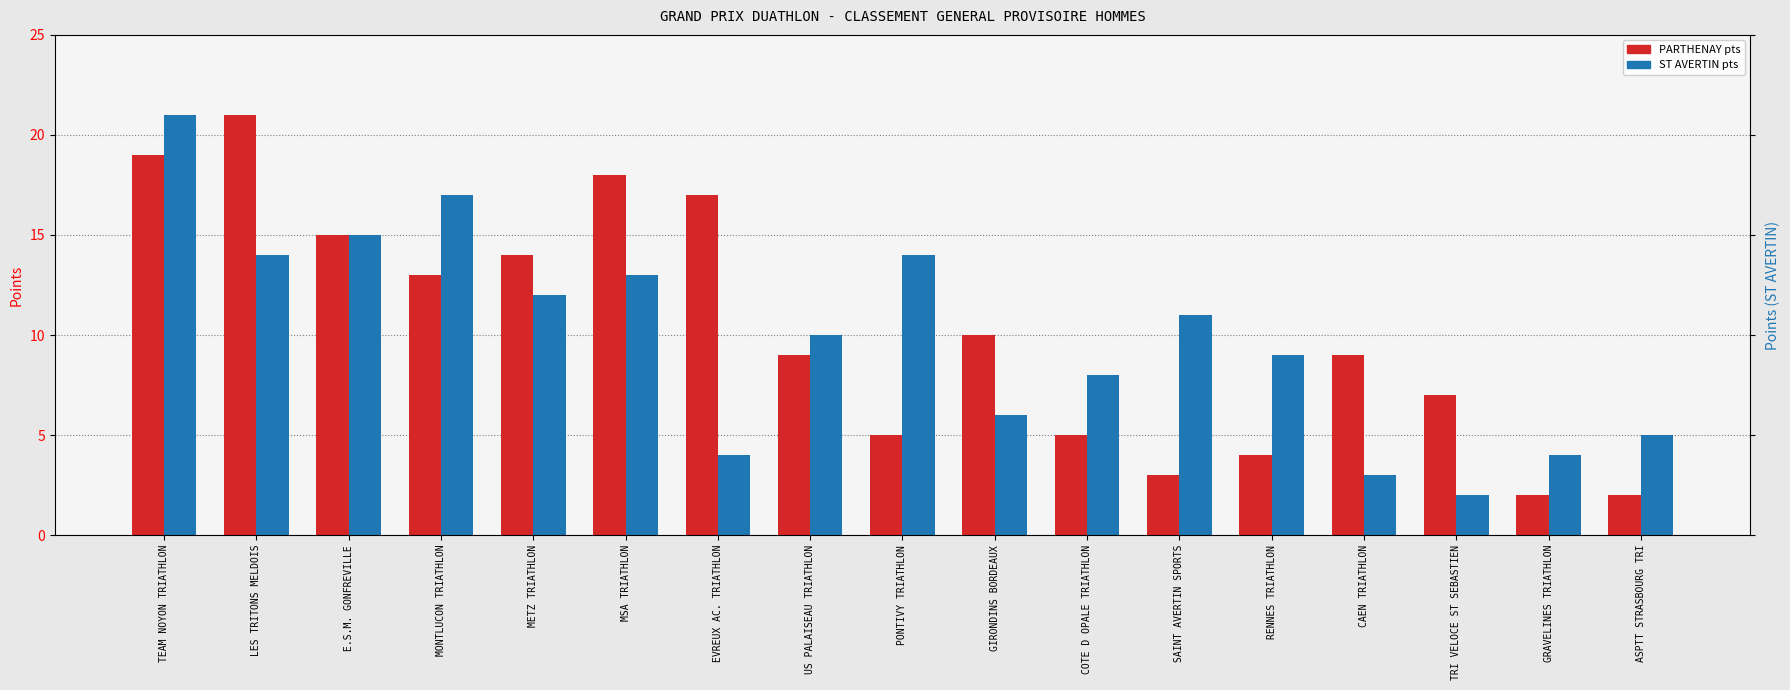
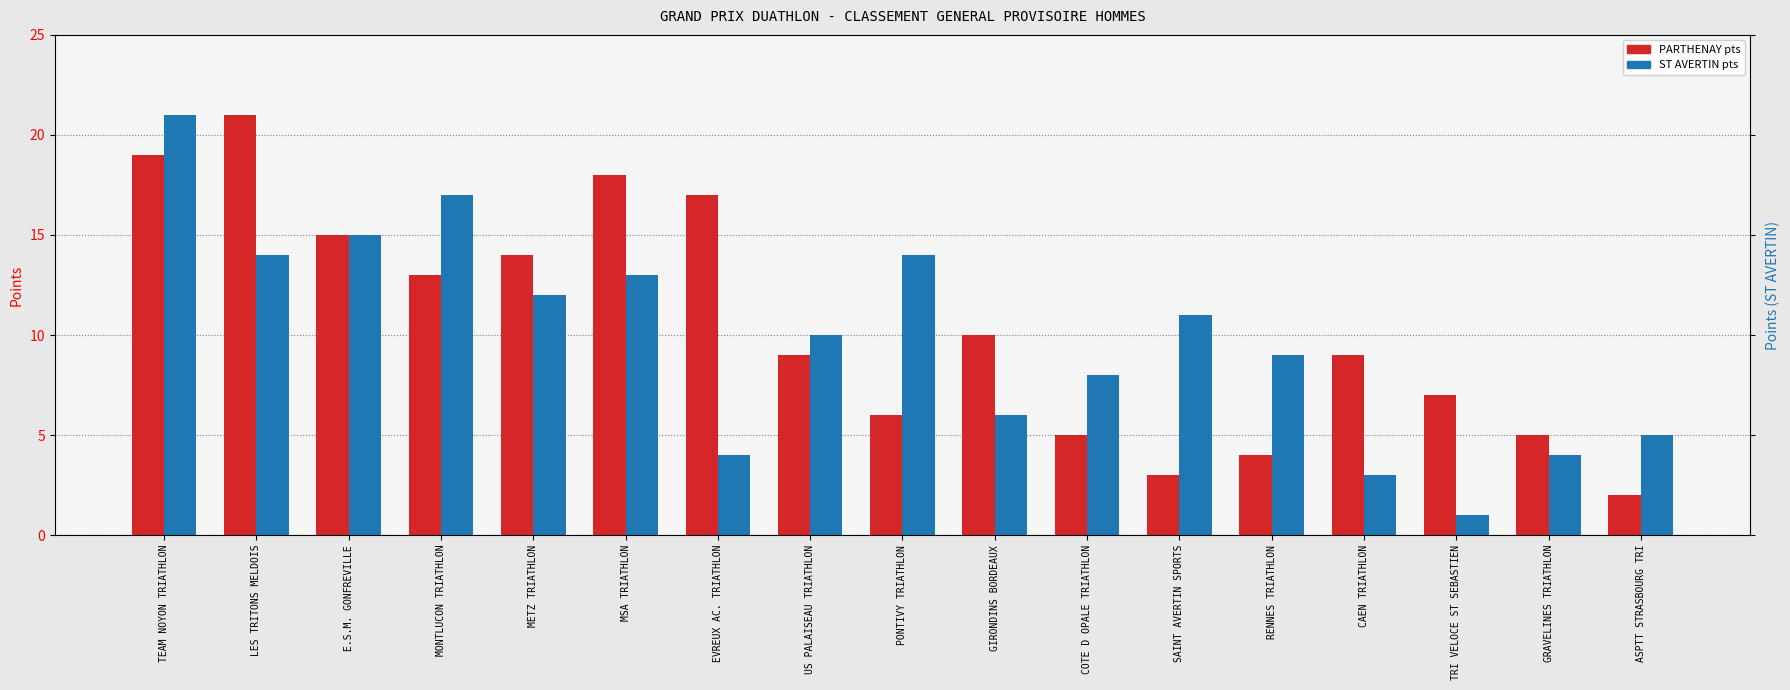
PARTHENAY pts, PONTIVY TRIATHLON: 5 -> 6
ST AVERTIN pts, TRI VELOCE ST SEBASTIEN: 2 -> 1
PARTHENAY pts, GRAVELINES TRIATHLON: 2 -> 5
